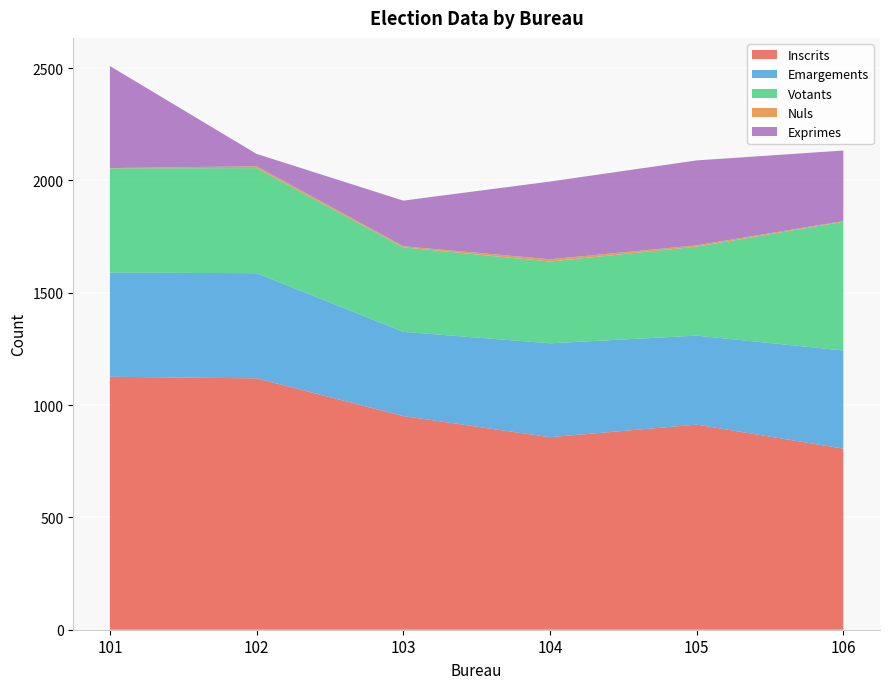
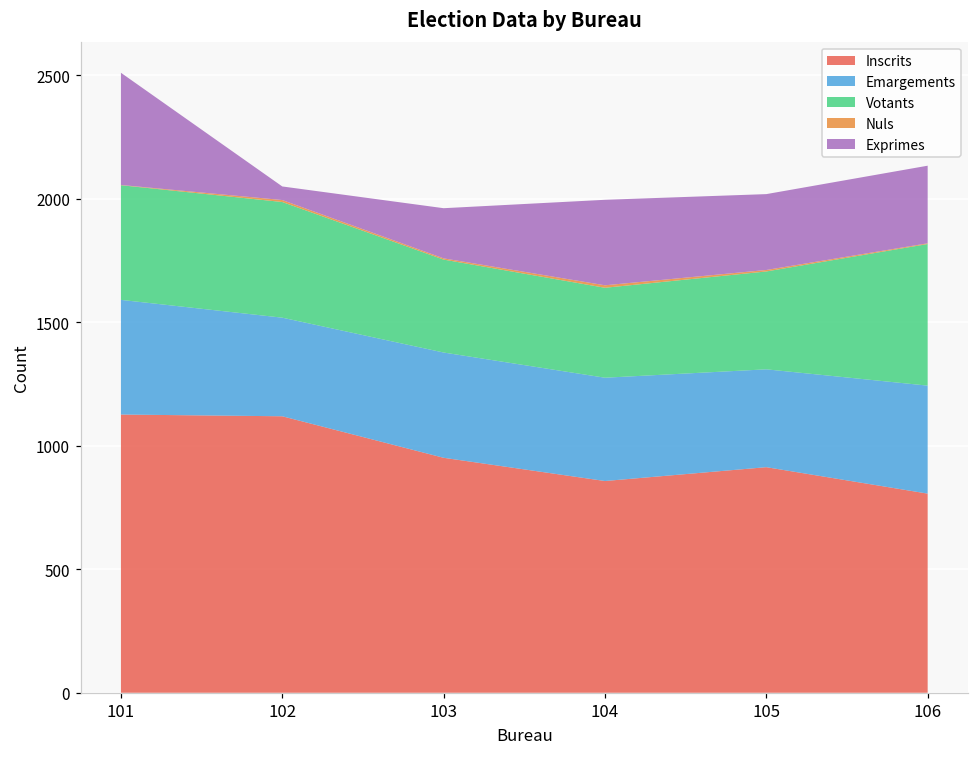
Emargements, 102: 470 -> 400
Emargements, 103: 380 -> 430
Exprimes, 105: 380 -> 310
